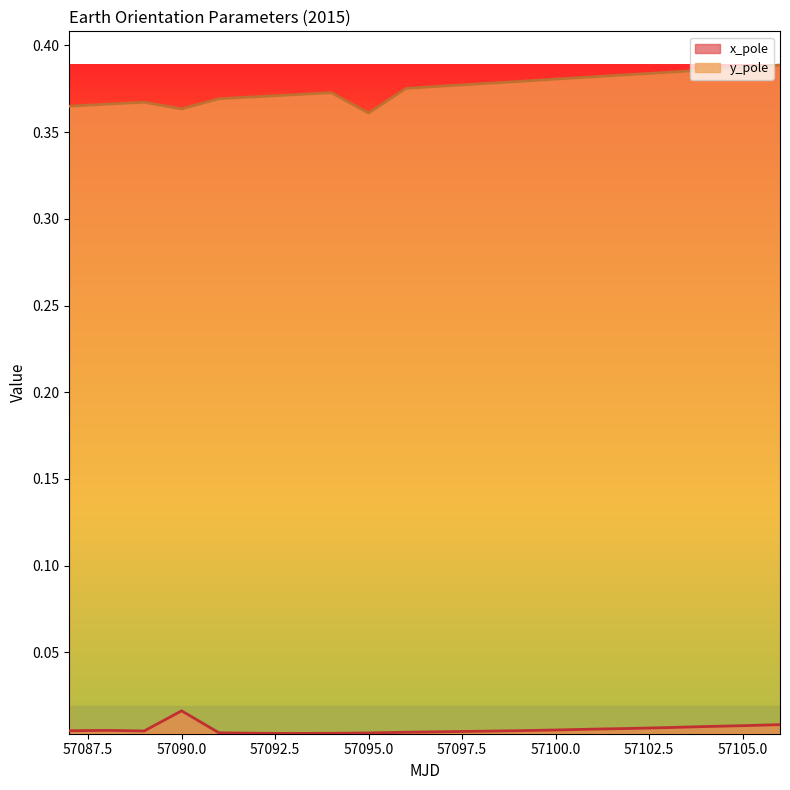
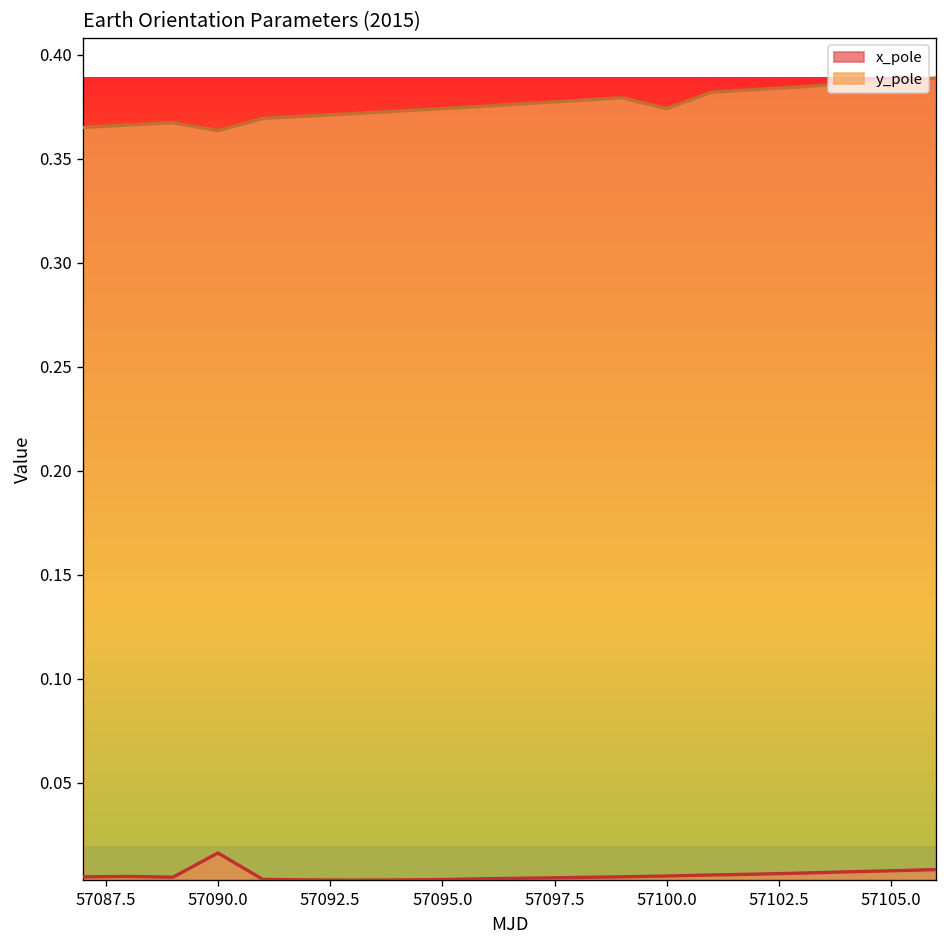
y_pole, 57095.0: 0.361 -> 0.374
y_pole, 57100.0: 0.381 -> 0.374
